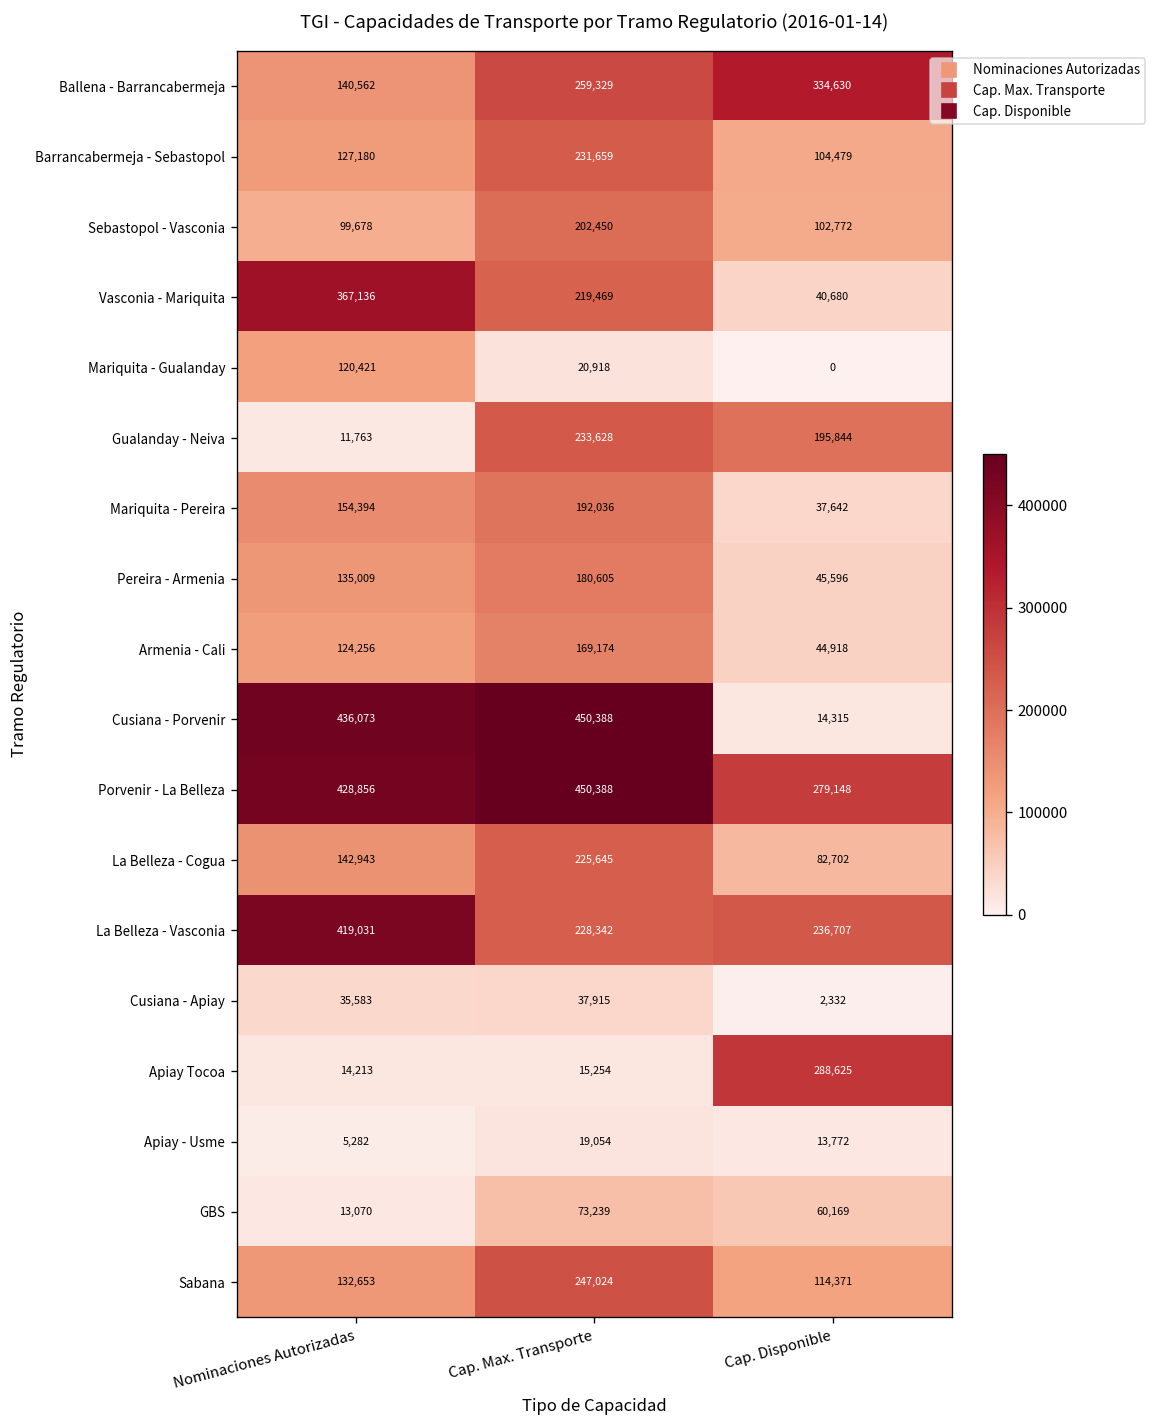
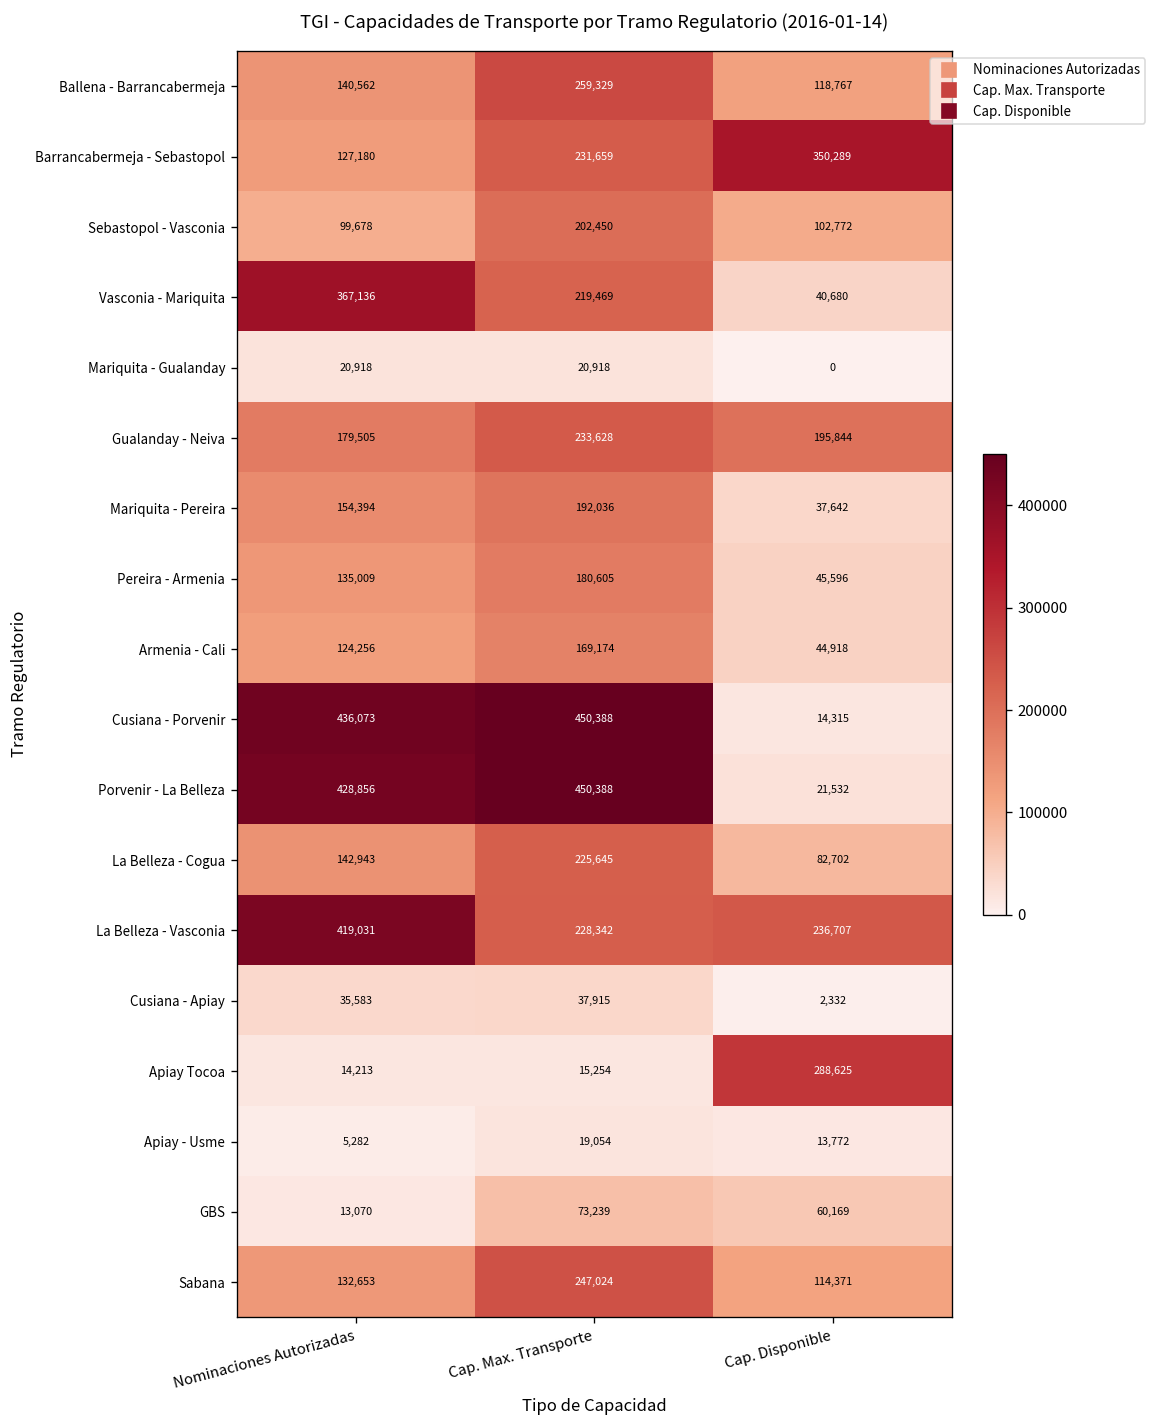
Ballena - Barrancabermeja, Cap. Disponible: 334,630 -> 118,767
Barrancabermeja - Sebastopol, Cap. Disponible: 104,479 -> 350,289
Mariquita - Gualanday, Nominaciones Autorizadas: 120,421 -> 20,918
Gualanday - Neiva, Nominaciones Autorizadas: 11,763 -> 179,505
Porvenir - La Belleza, Cap. Disponible: 279,148 -> 21,532
